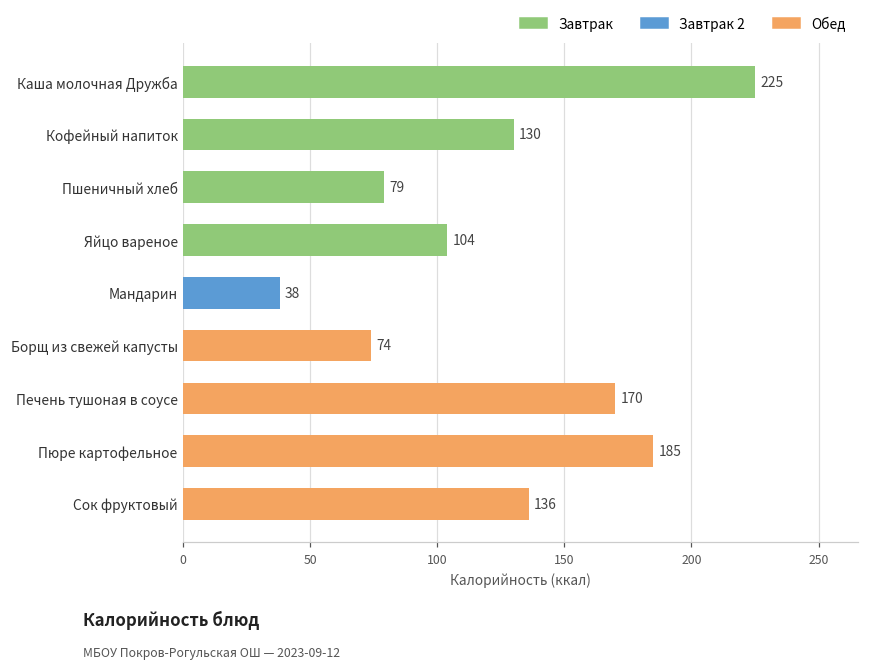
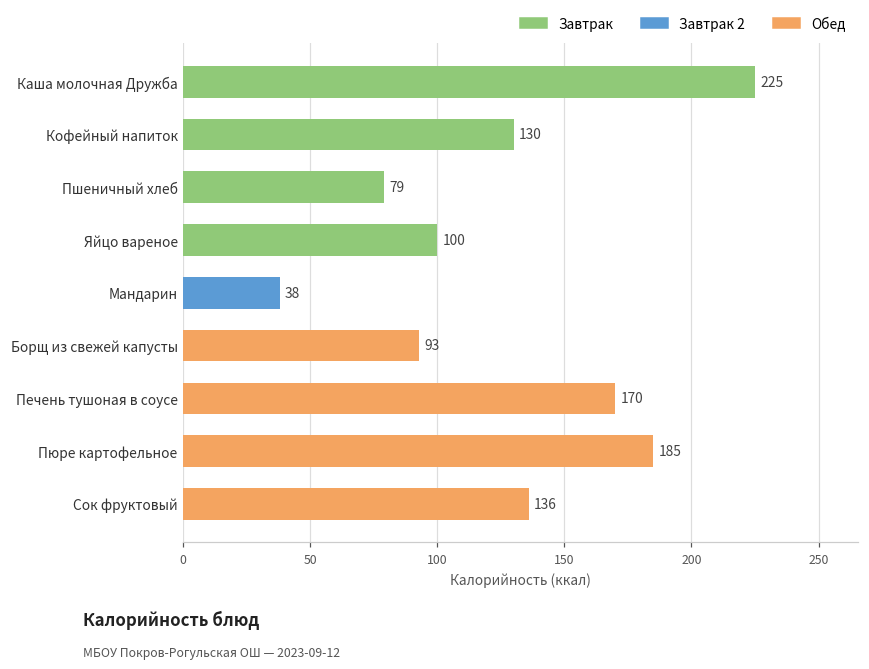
Яйцо вареное: 104 -> 100
Борщ из свежей капусты: 74 -> 93
